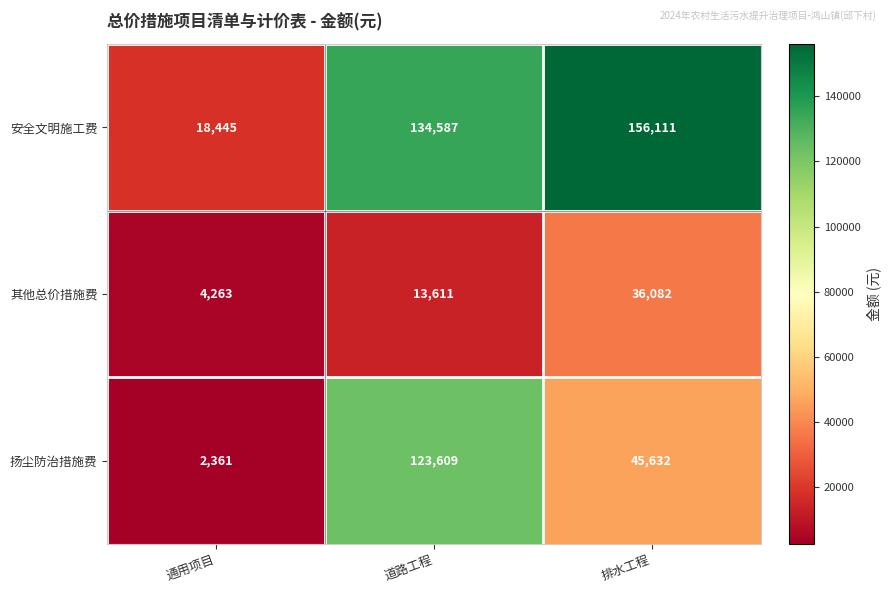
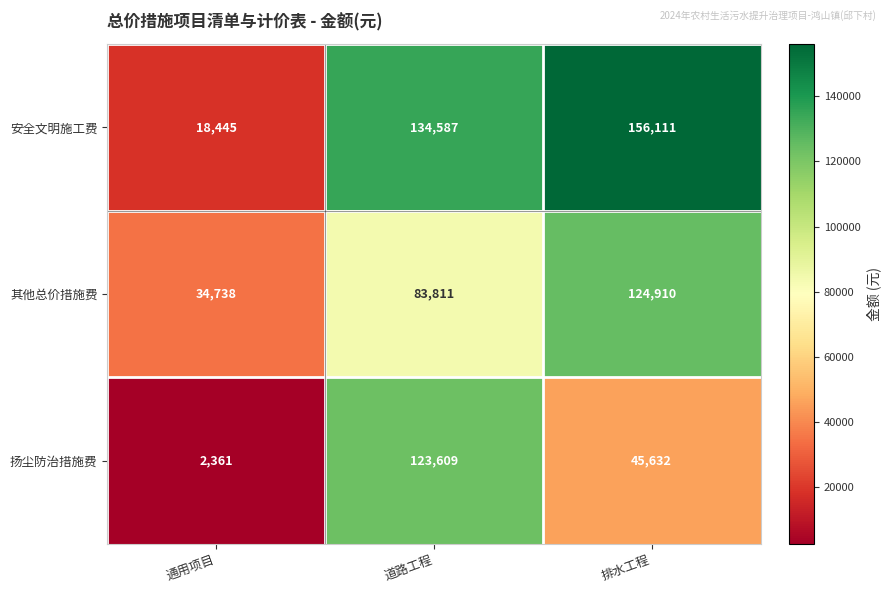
其他总价措施费, 通用项目: 4,263 -> 34,738
其他总价措施费, 道路工程: 13,611 -> 83,811
其他总价措施费, 排水工程: 36,082 -> 124,910
